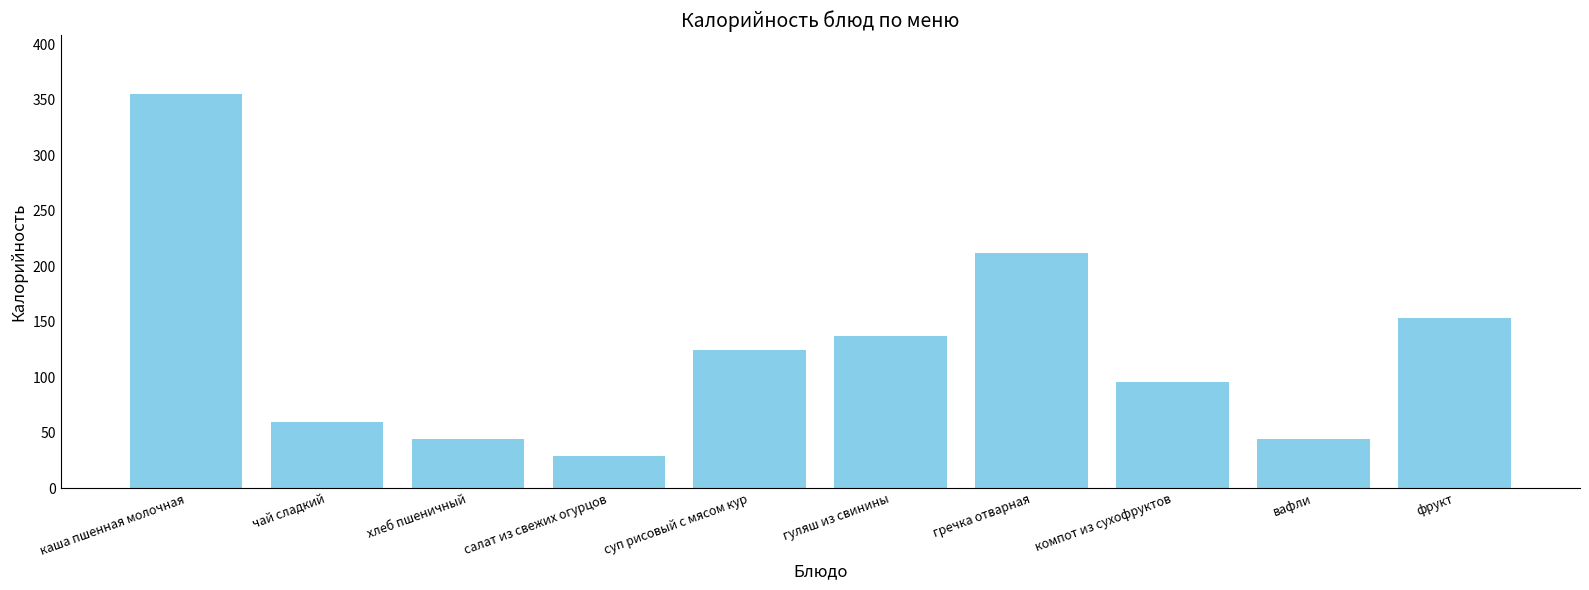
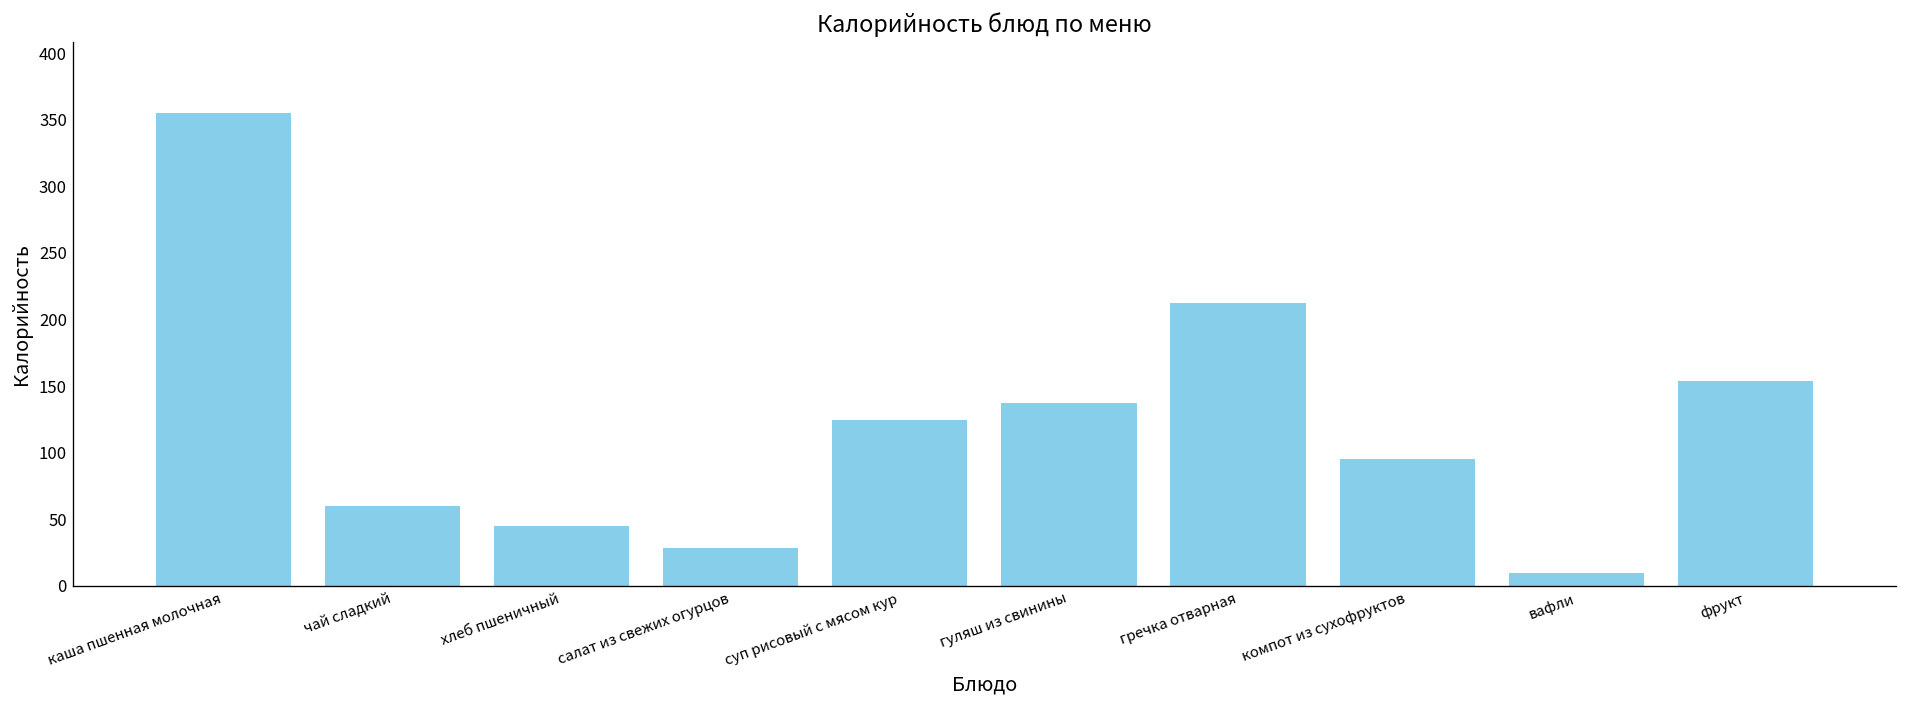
вафли: 45 -> 10
